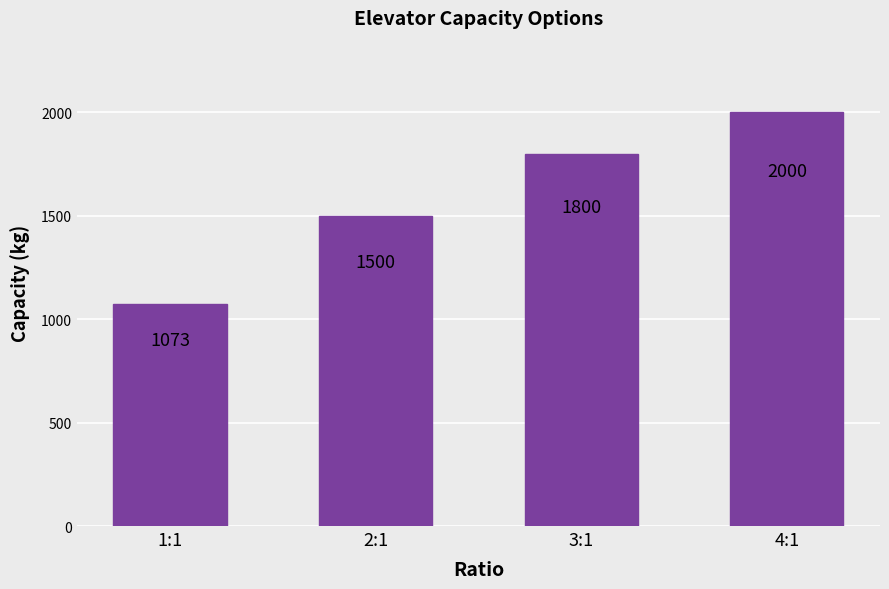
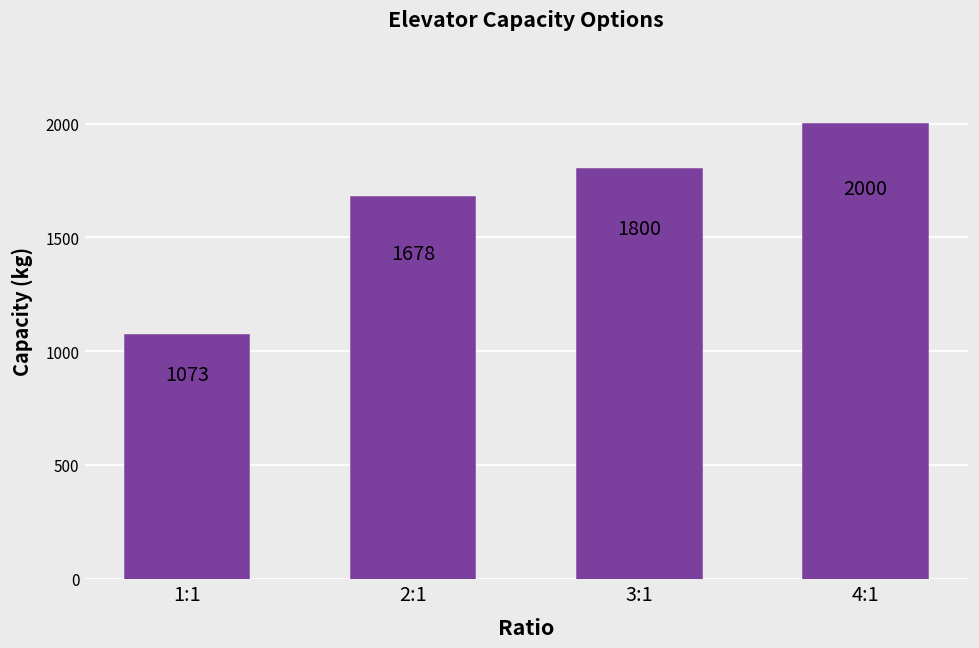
2:1: 1500 -> 1678
